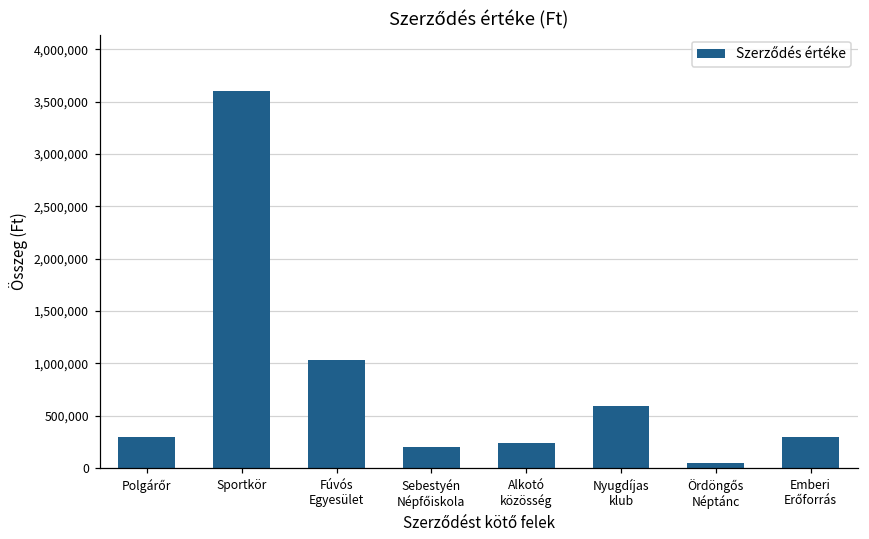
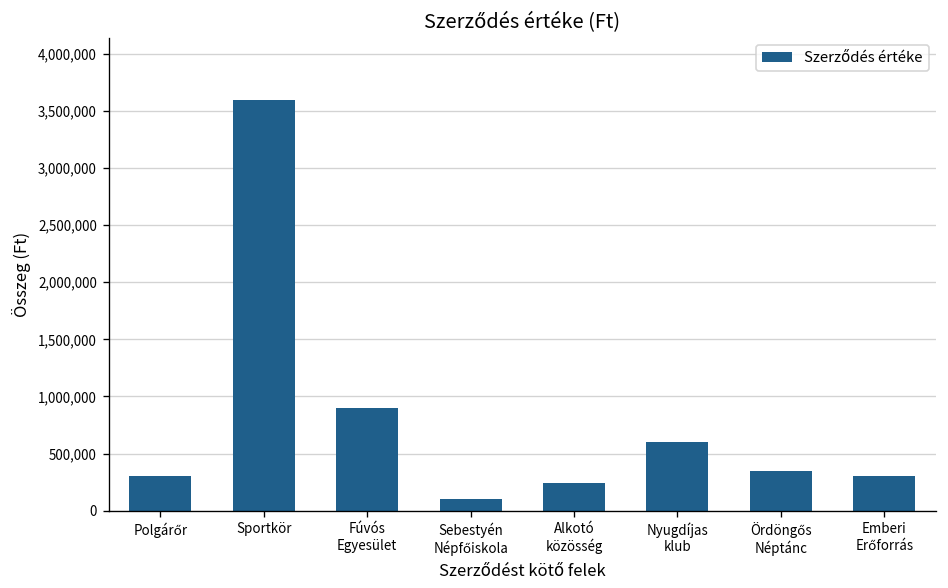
Fúvós Egyesület: 1,000,000 -> 900,000
Sebestyén Népfőiskola: 200,000 -> 100,000
Ördöngős Néptánc: 100,000 -> 300,000
